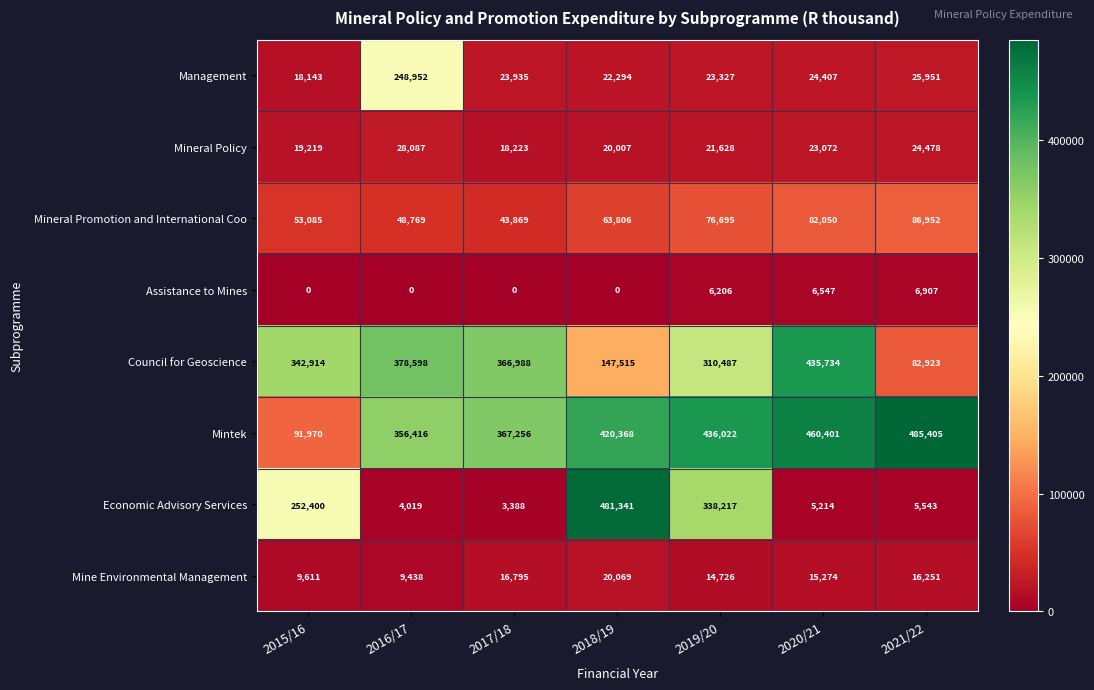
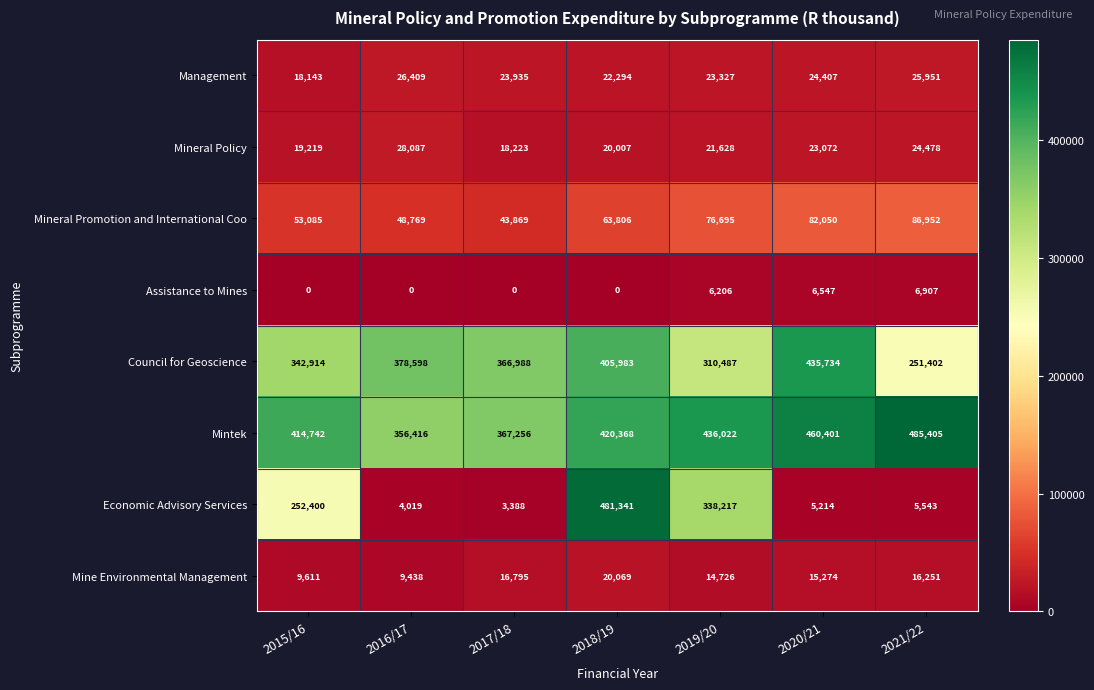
Management, 2016/17: 248,952 -> 26,409
Council for Geoscience, 2018/19: 147,515 -> 405,983
Council for Geoscience, 2021/22: 82,923 -> 251,402
Mintek, 2015/16: 91,970 -> 414,742
